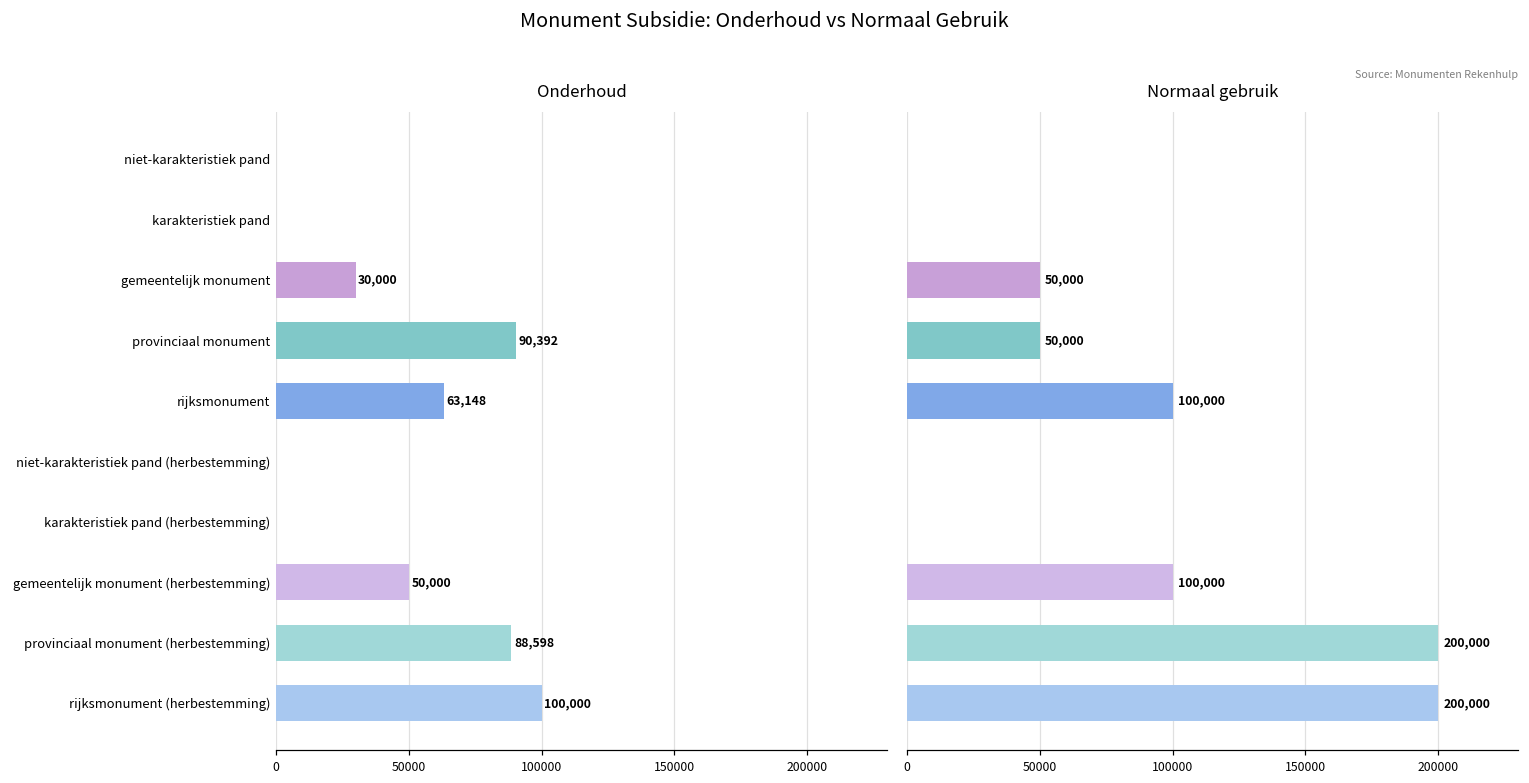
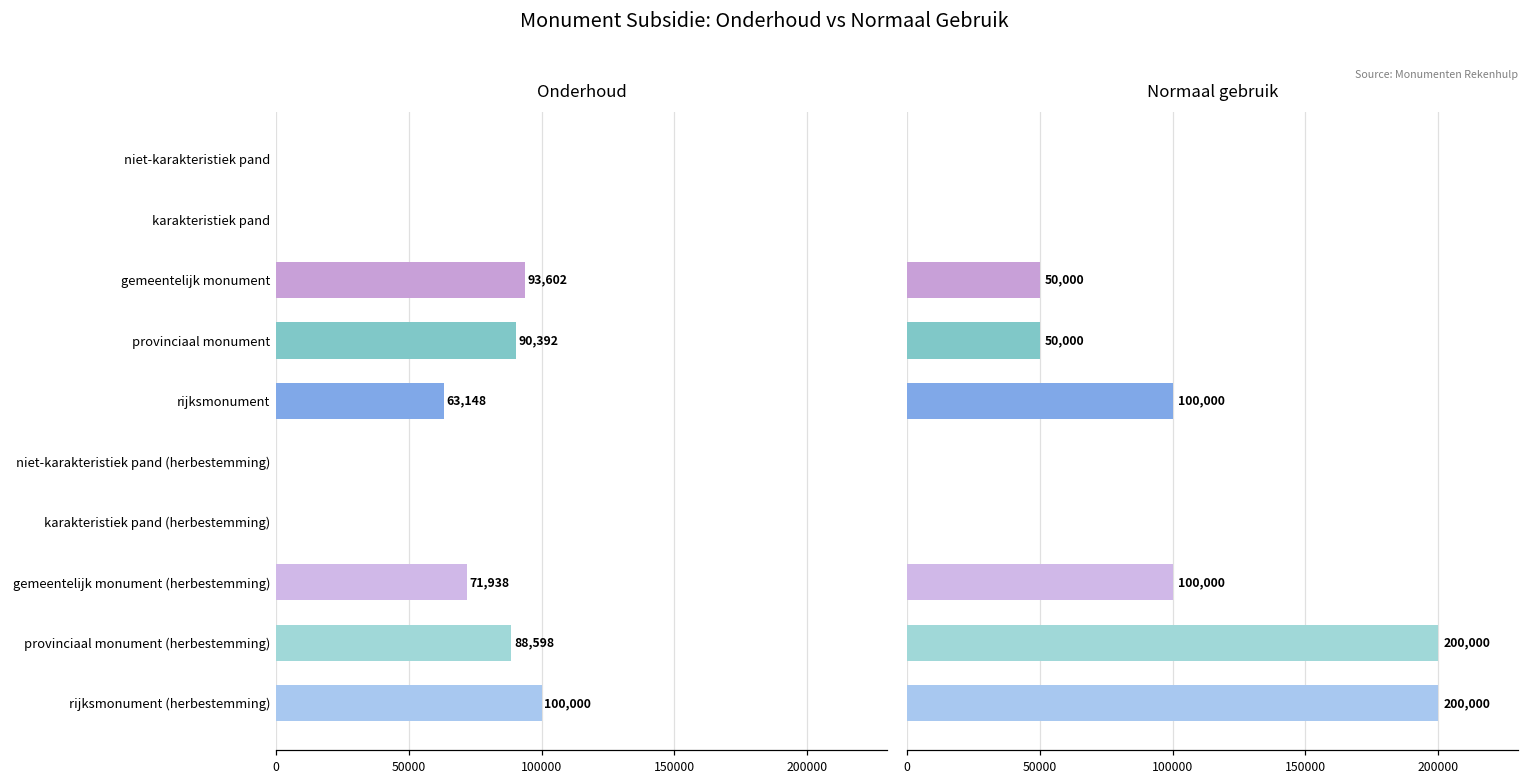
Onderhoud, gemeentelijk monument: 30,000 -> 93,602
Onderhoud, gemeentelijk monument (herbestemming): 50,000 -> 71,938
